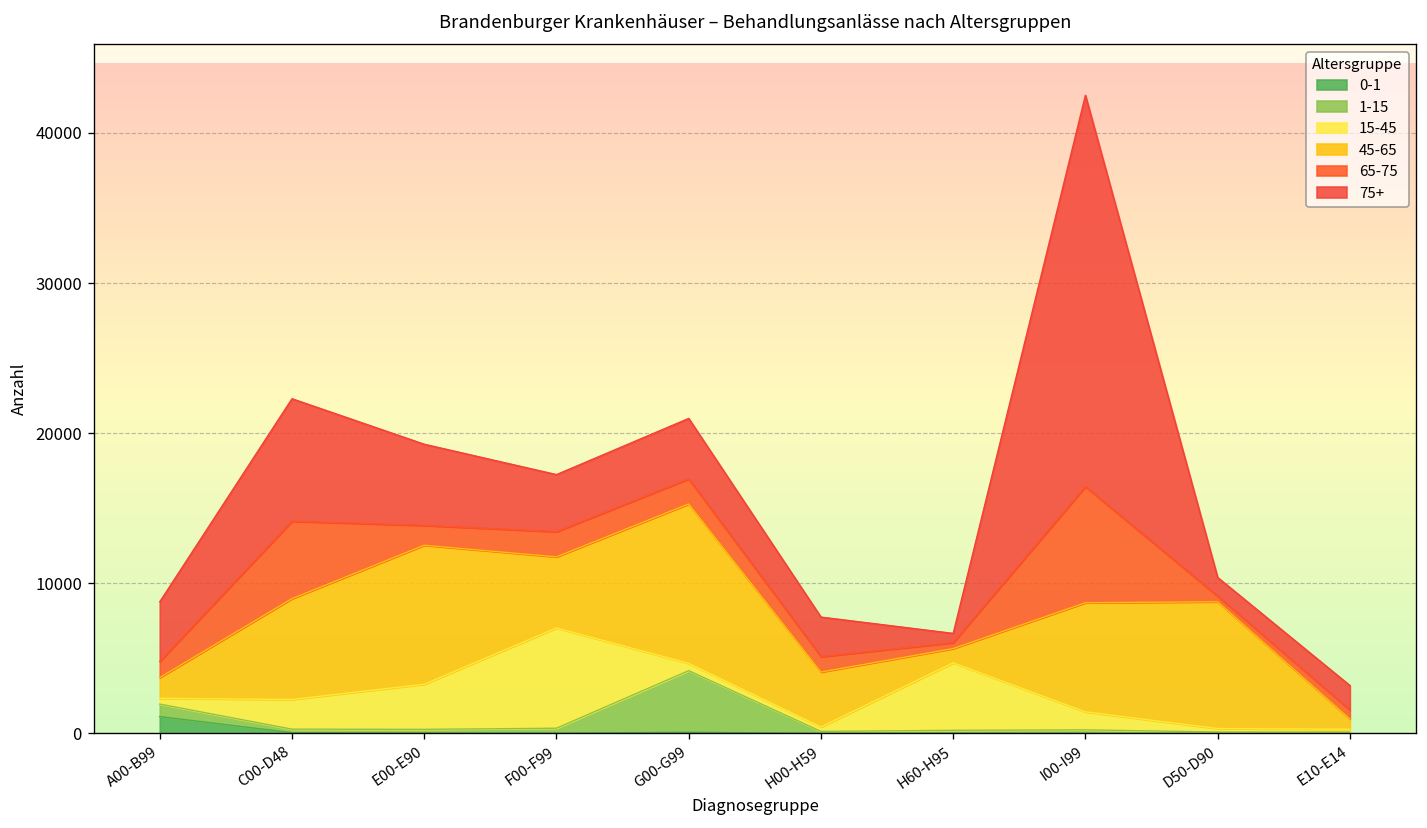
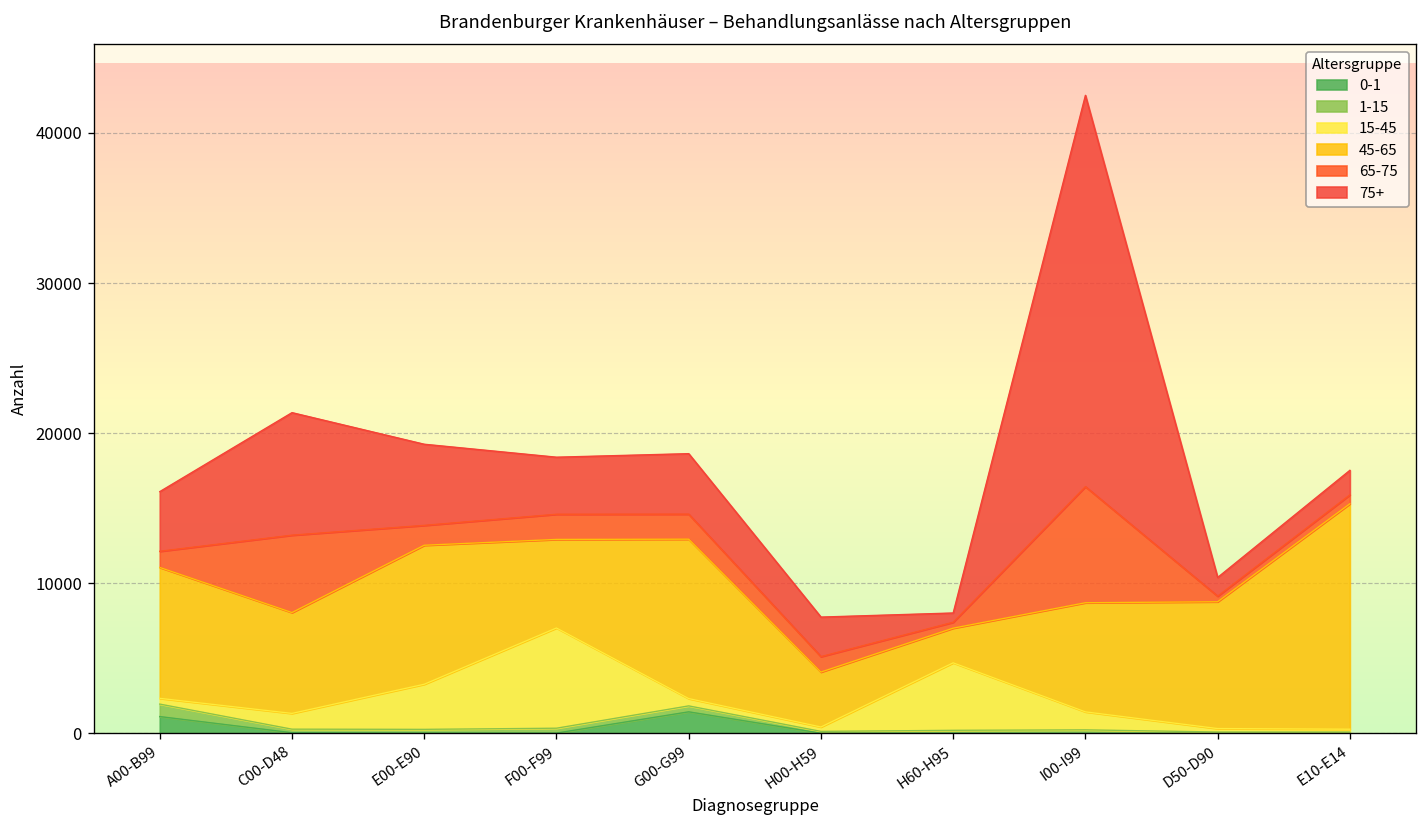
45-65, A00-B99: 1400 -> 8700
15-45, C00-D48: 2000 -> 1100
45-65, F00-F99: 4700 -> 5900
0-1, G00-G99: 100 -> 1400
1-15, G00-G99: 4100 -> 400
45-65, H60-H95: 1000 -> 2300
45-65, E10-E14: 700 -> 15000
